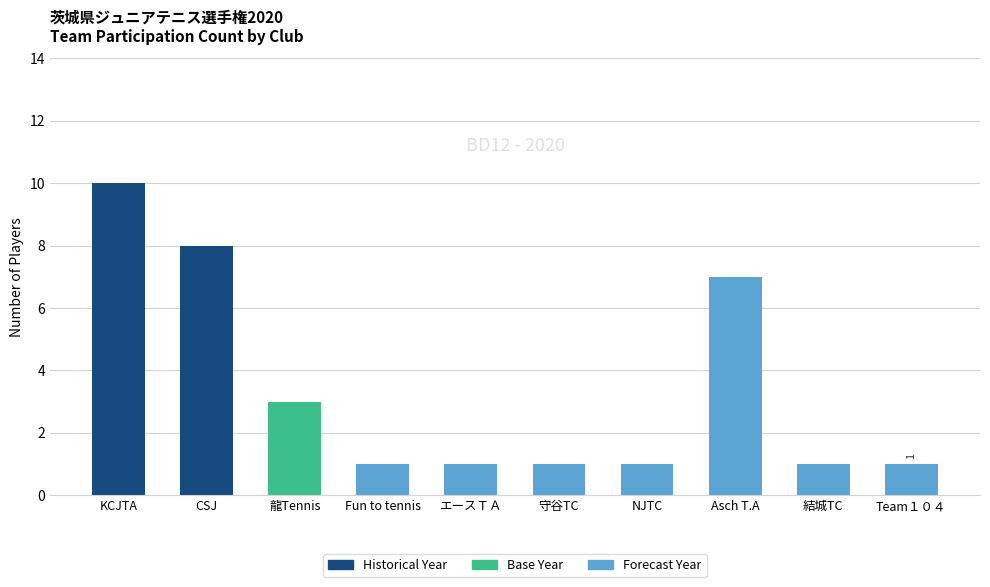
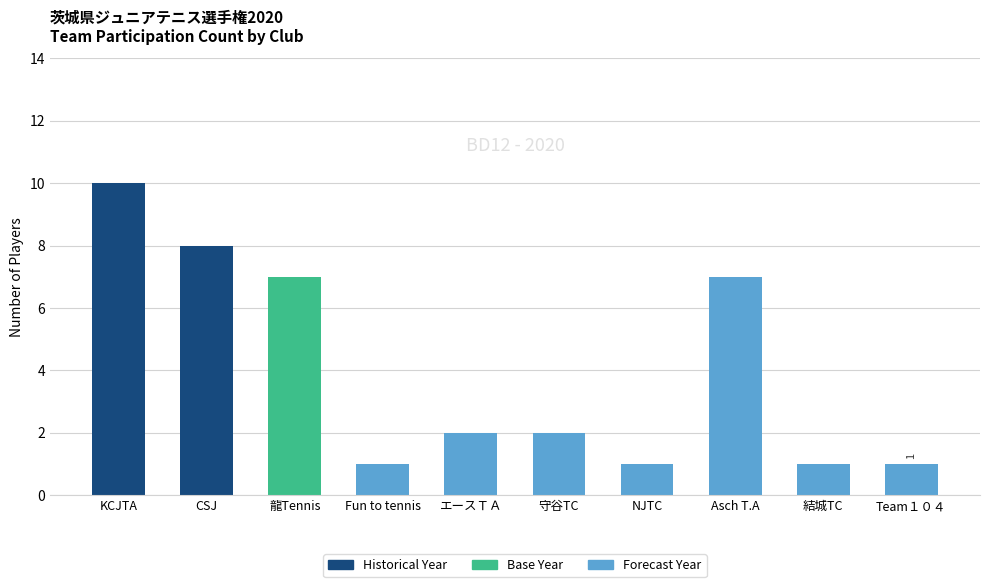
龍Tennis: 3 -> 7
エースＴＡ: 1 -> 2
守谷TC: 1 -> 2
